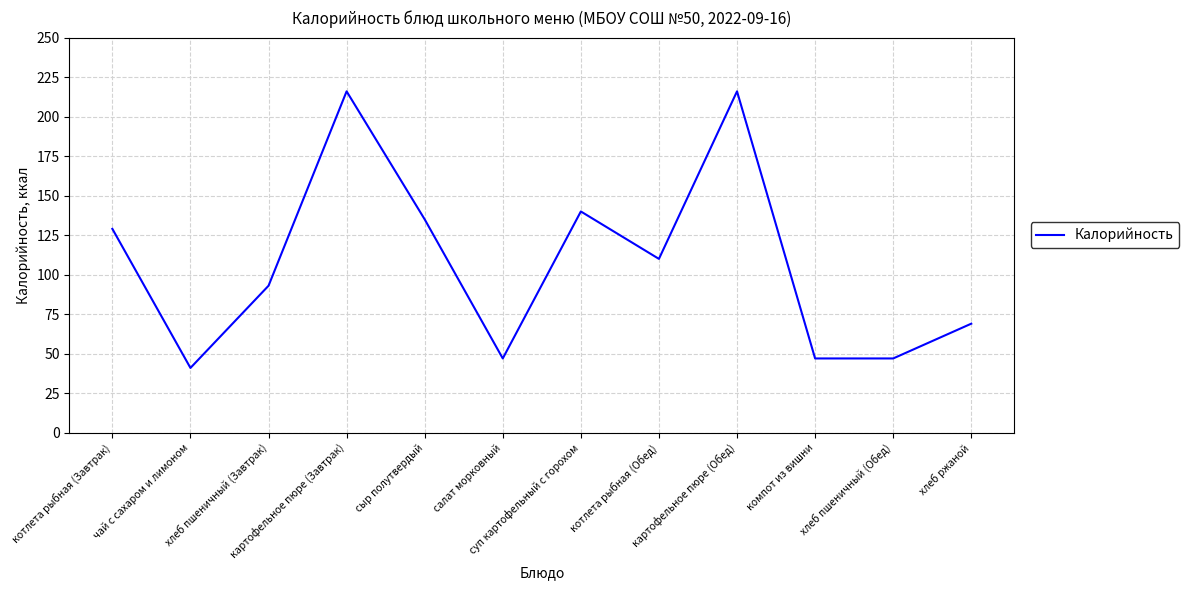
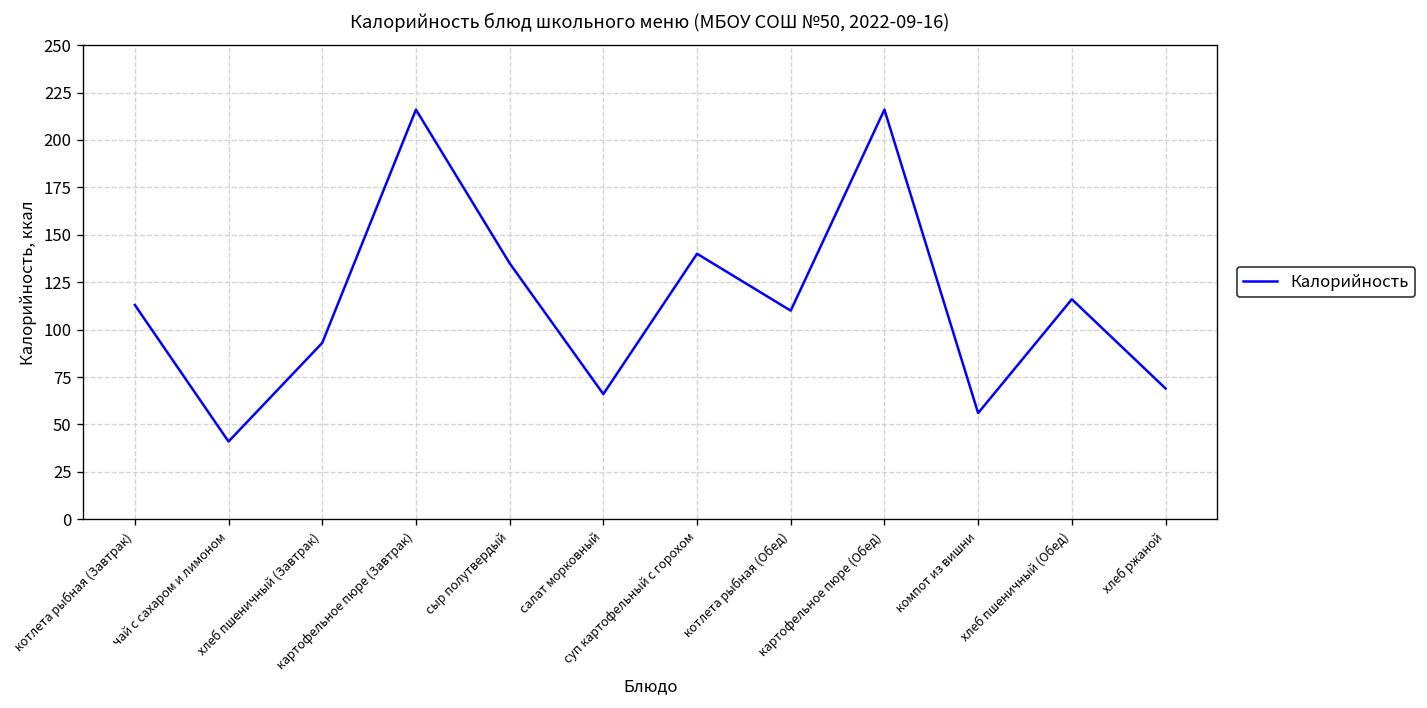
котлета рыбная (Завтрак): 129 -> 113
салат морковный: 47 -> 66
компот из вишни: 47 -> 56
хлеб пшеничный (Обед): 47 -> 116
